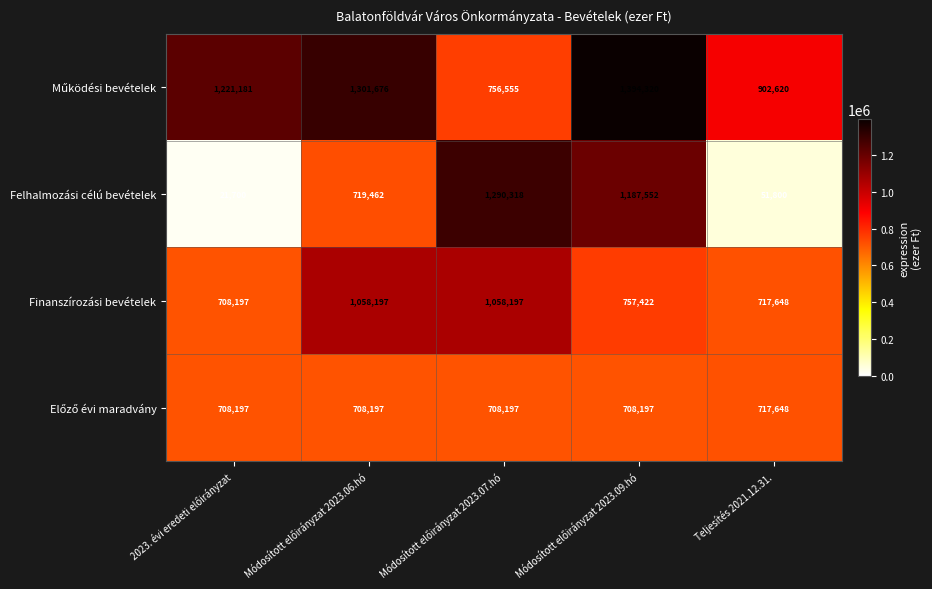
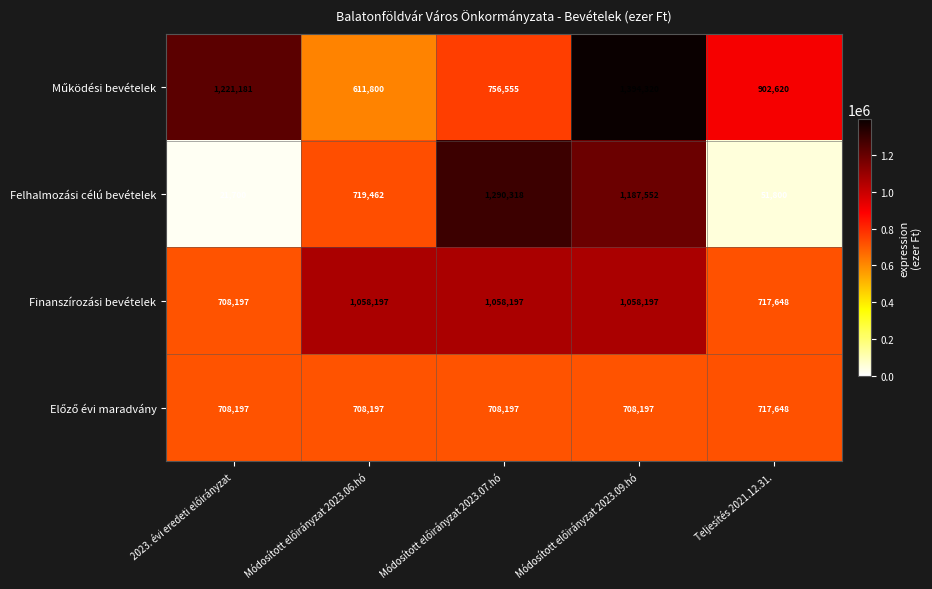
Működési bevételek, Módosított előirányzat 2023.06.hó: 1,301,676 -> 611,800
Finanszírozási bevételek, Módosított előirányzat 2023.09.hó: 757,422 -> 1,058,197
